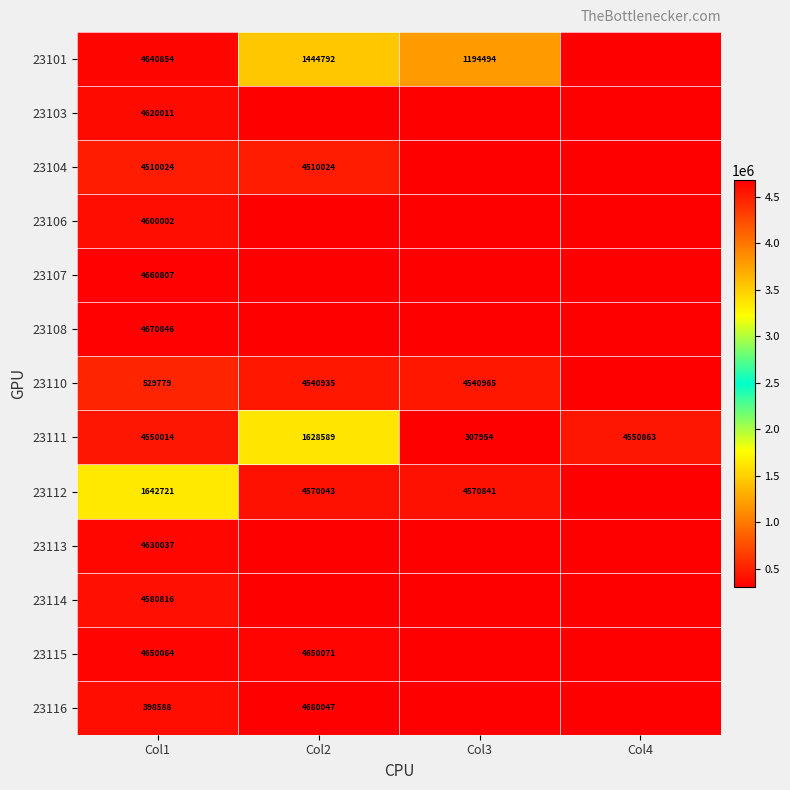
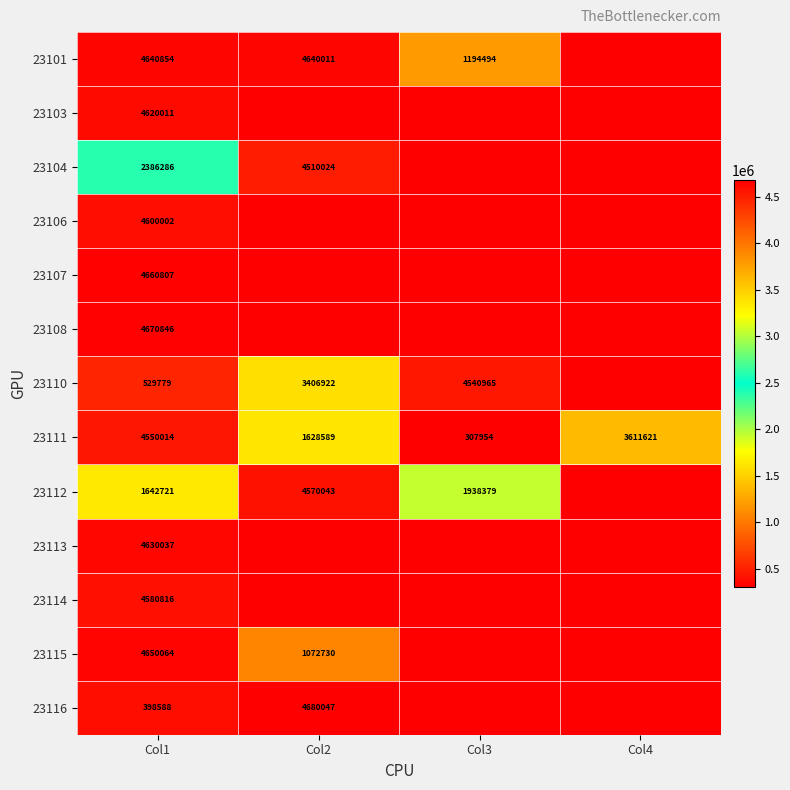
23101, Col2: 1444792 -> 4640011
23104, Col1: 4510024 -> 2386286
23110, Col2: 4540935 -> 3406922
23111, Col4: 4550863 -> 3611621
23112, Col3: 4570841 -> 1938379
23115, Col2: 4650071 -> 1072730
